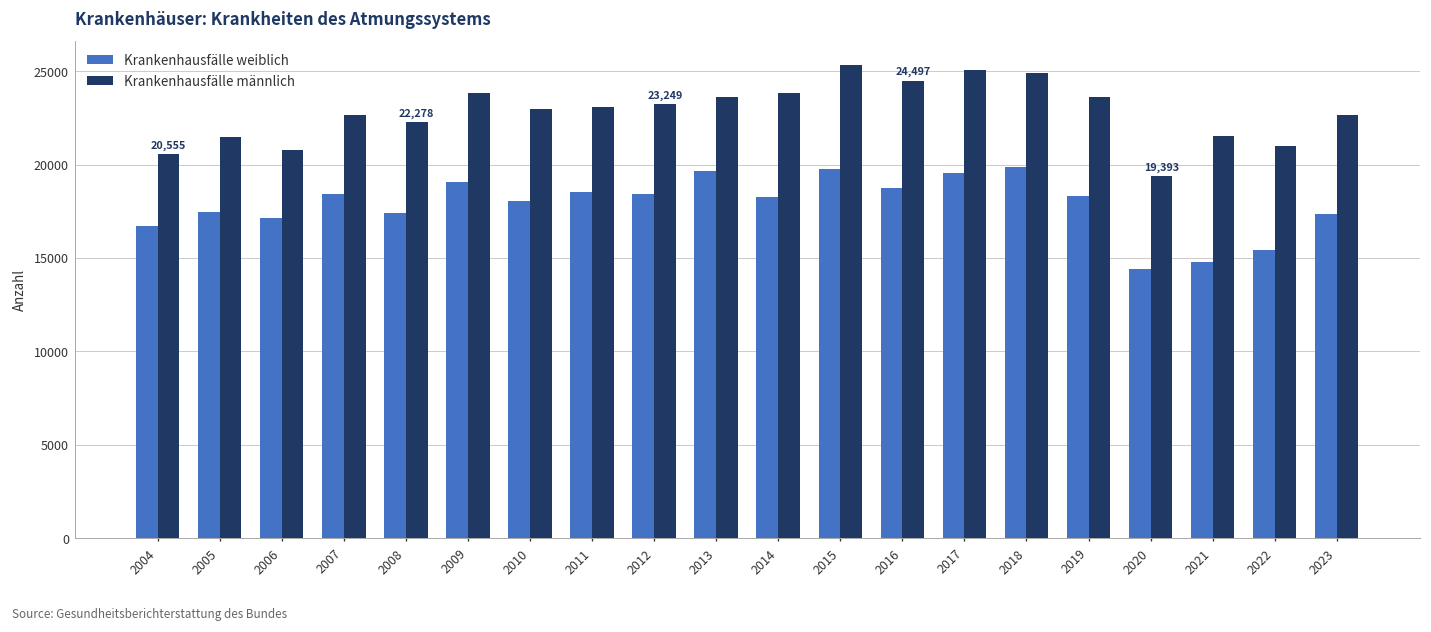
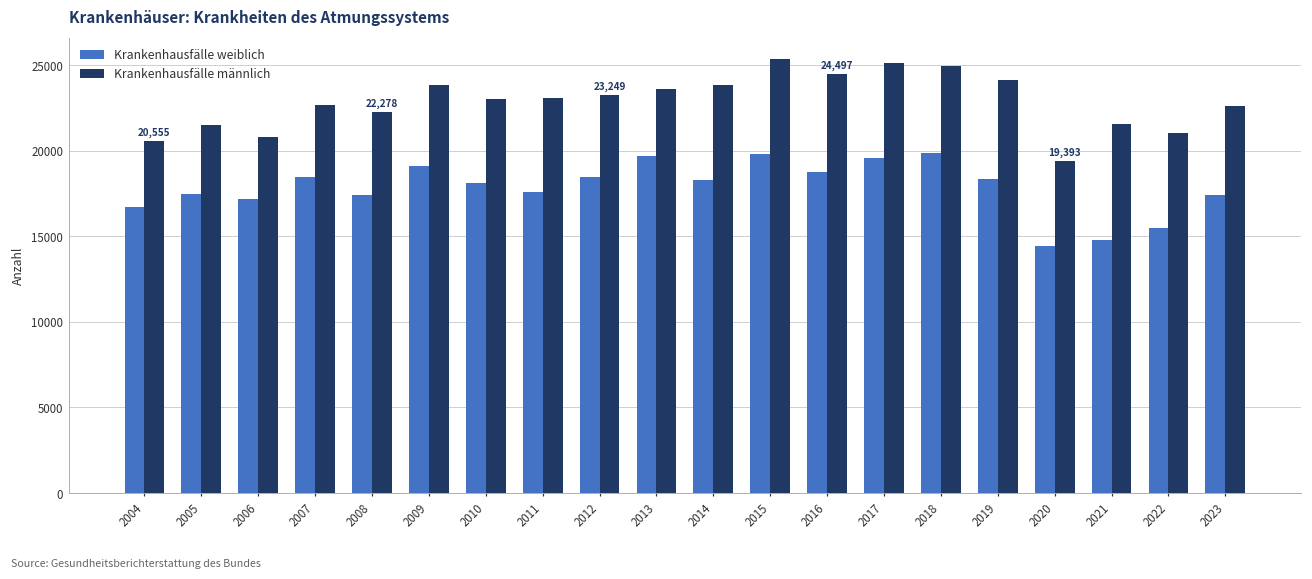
Krankenhausfälle weiblich, 2011: 18600 -> 17600
Krankenhausfälle männlich, 2019: 23600 -> 24200
